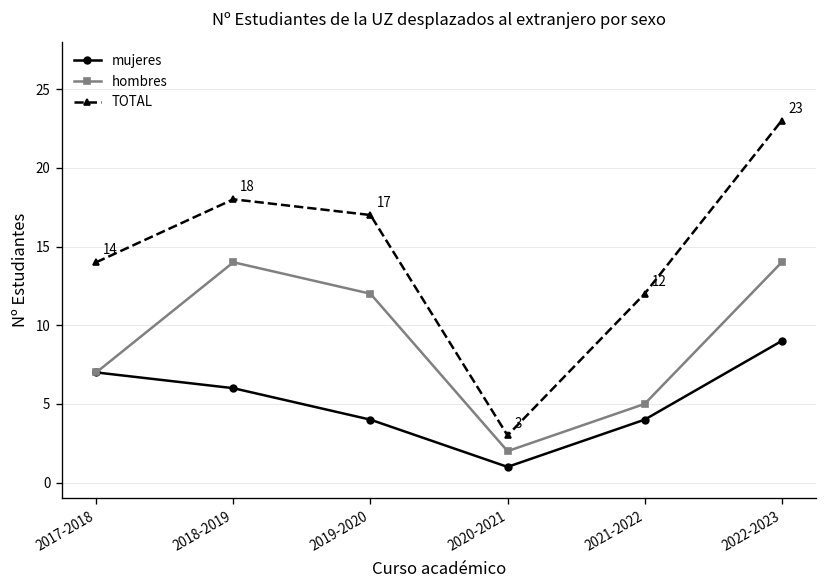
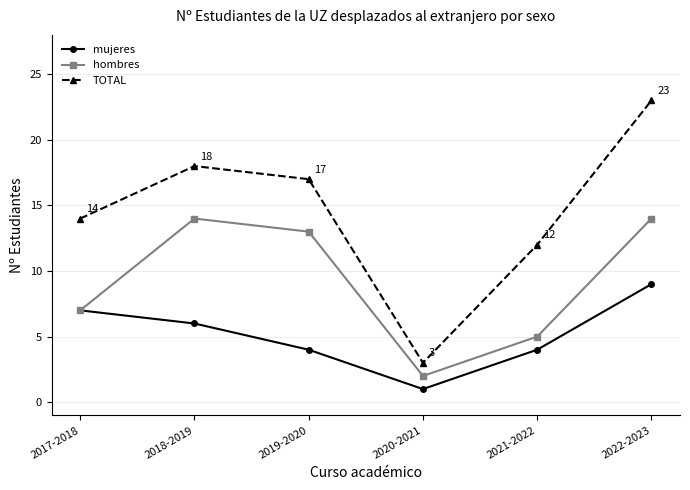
hombres, 2019-2020: 12 -> 13
